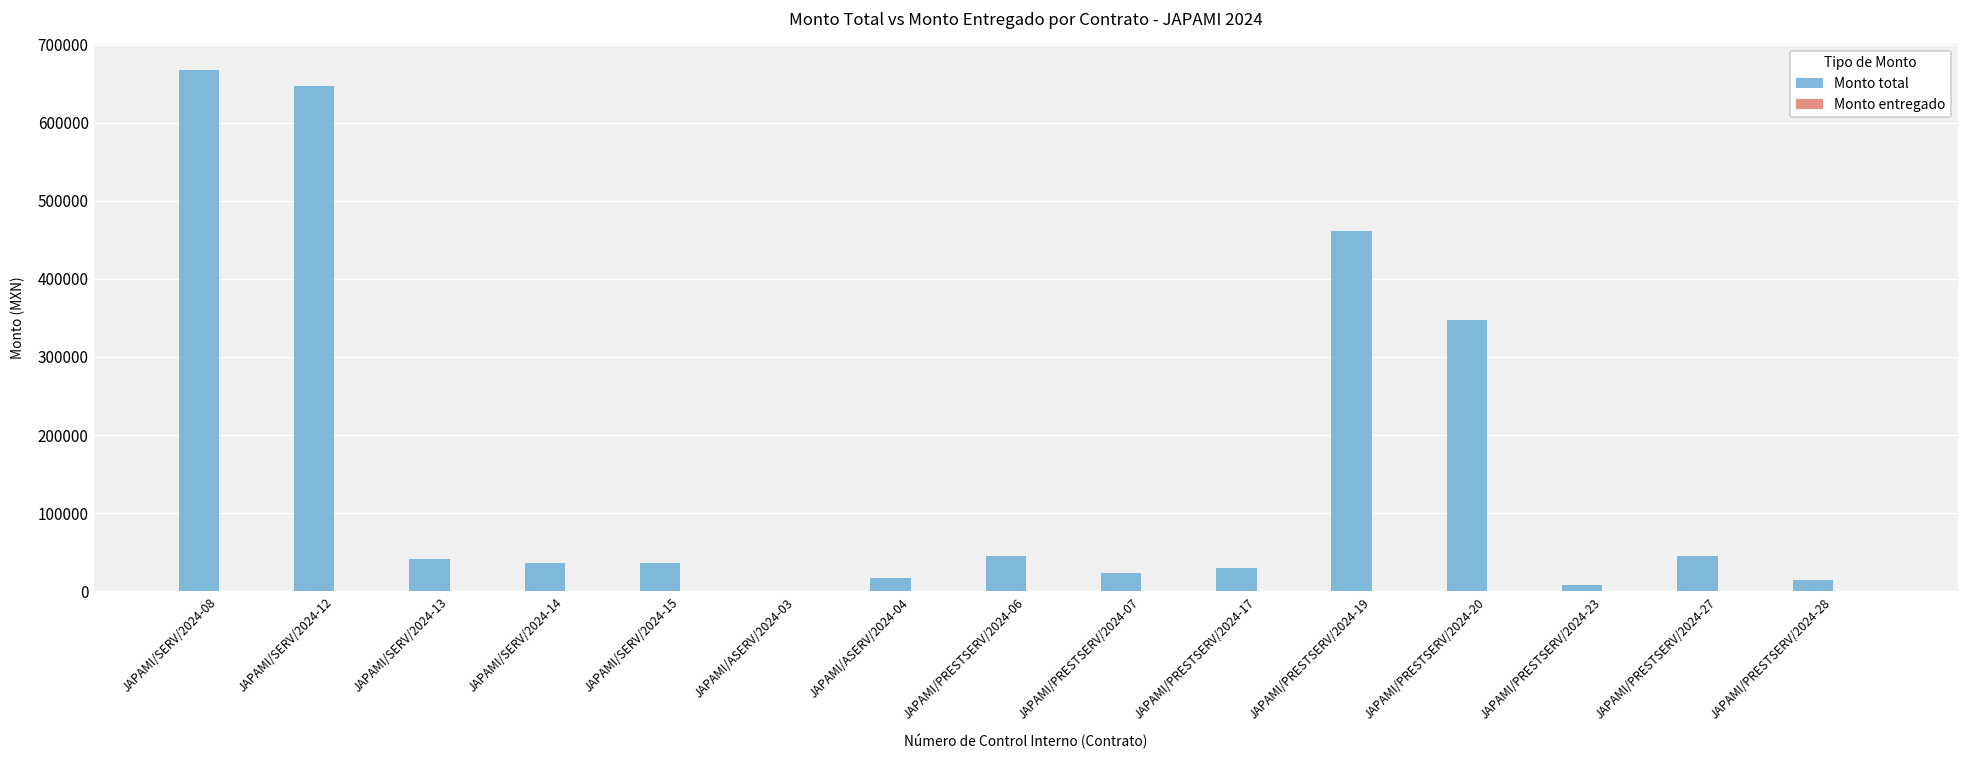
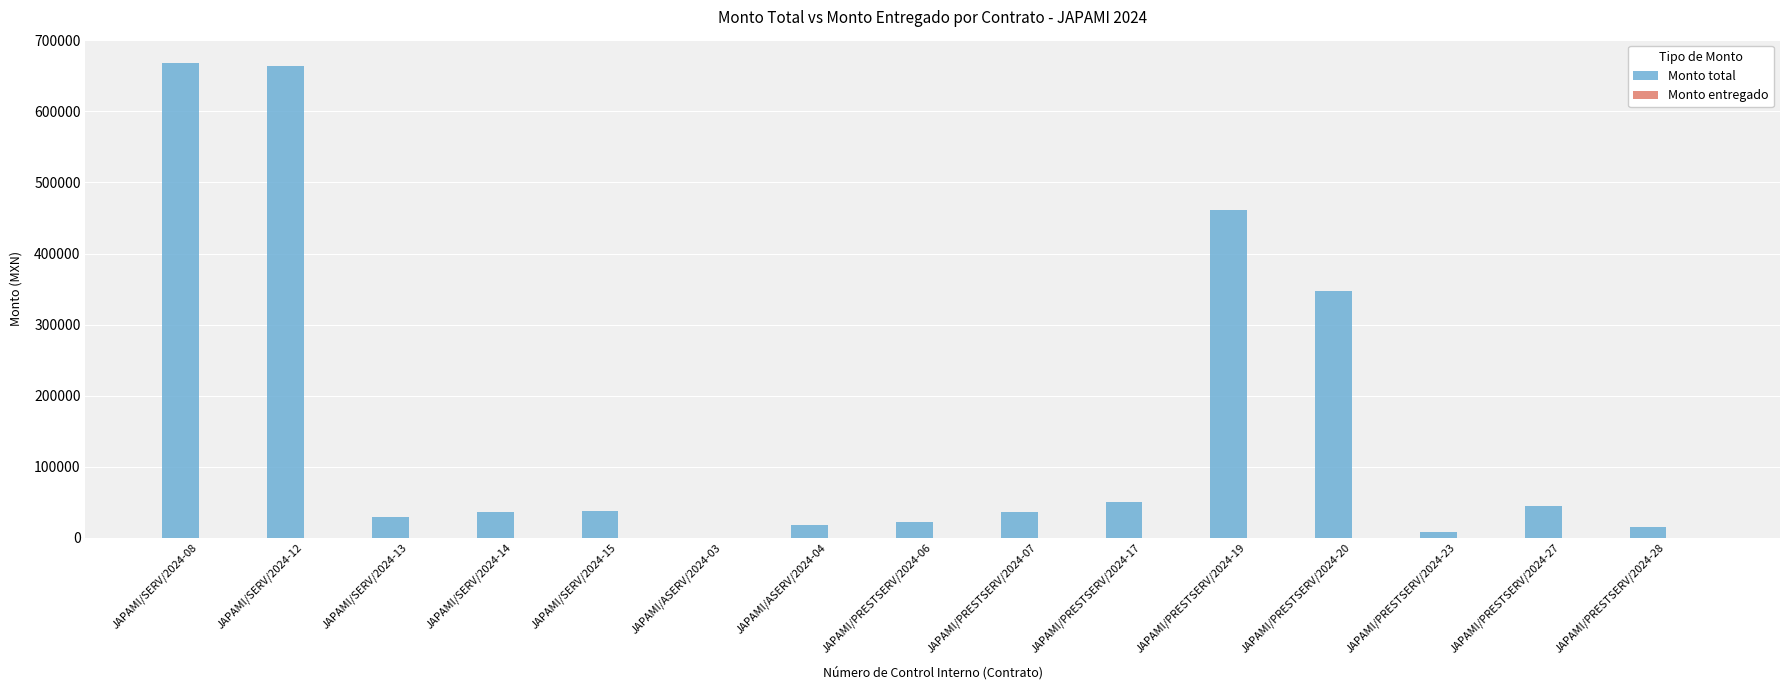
Monto total, JAPAMI/SERV/2024-12: 650000 -> 660000
Monto total, JAPAMI/SERV/2024-13: 40000 -> 30000
Monto total, JAPAMI/PRESTSERV/2024-06: 50000 -> 20000
Monto total, JAPAMI/PRESTSERV/2024-07: 20000 -> 40000
Monto total, JAPAMI/PRESTSERV/2024-17: 30000 -> 50000
